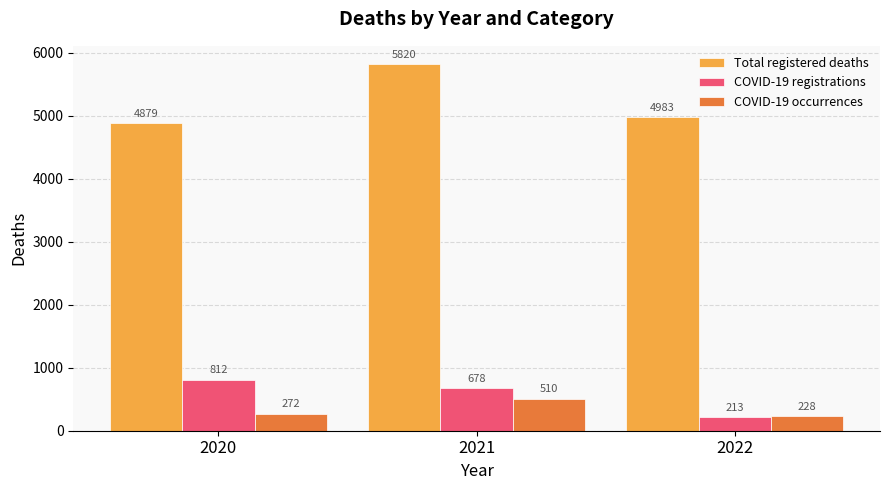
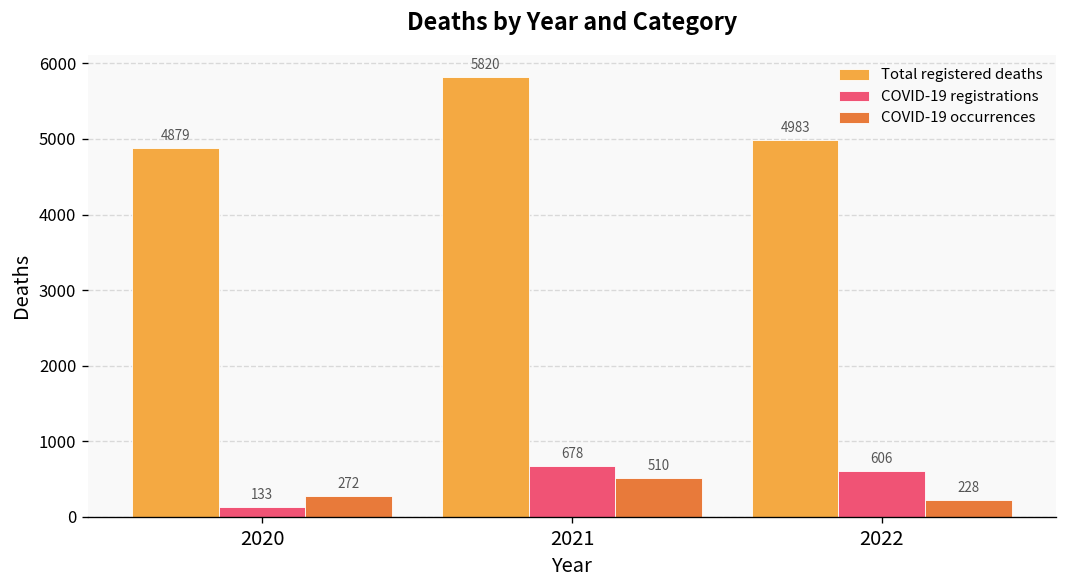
COVID-19 registrations, 2020: 812 -> 133
COVID-19 registrations, 2022: 213 -> 606
